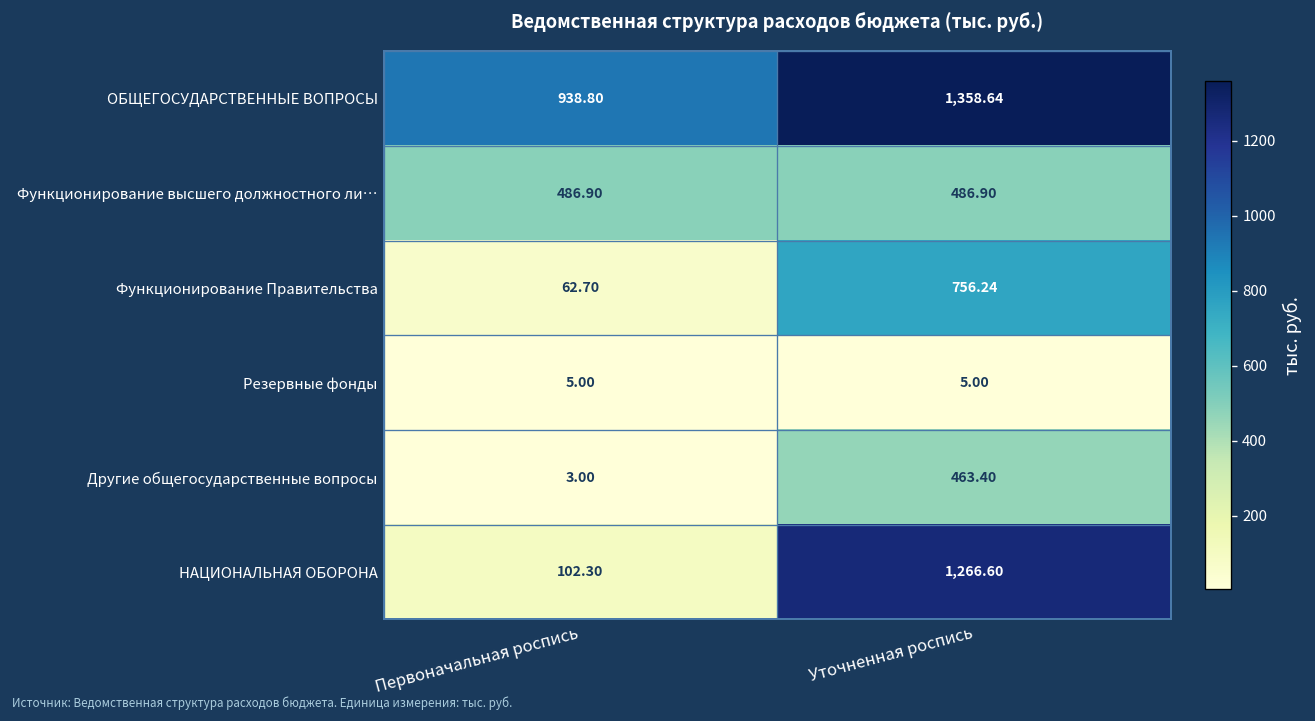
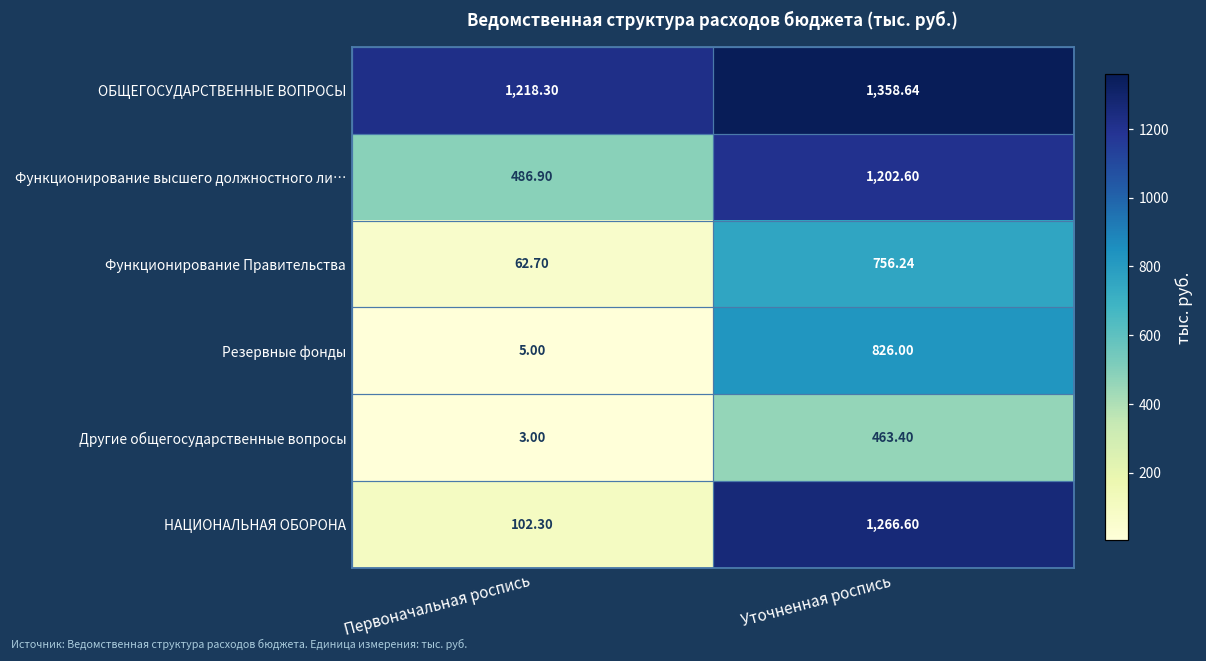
ОБЩЕГОСУДАРСТВЕННЫЕ ВОПРОСЫ, Первоначальная роспись: 938.80 -> 1,218.30
Функционирование высшего должностного ли…, Уточненная роспись: 486.90 -> 1,202.60
Резервные фонды, Уточненная роспись: 5.00 -> 826.00
